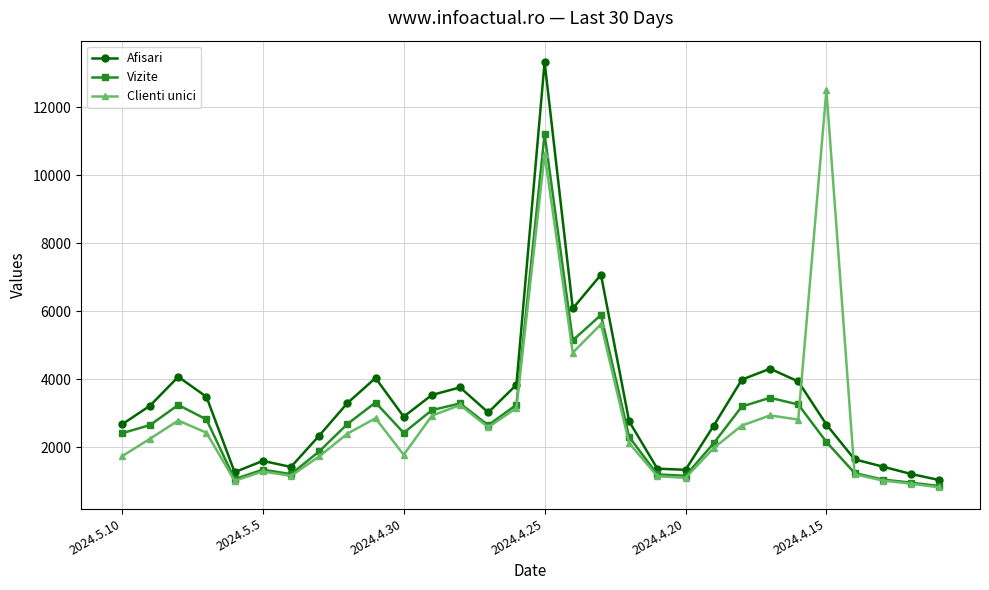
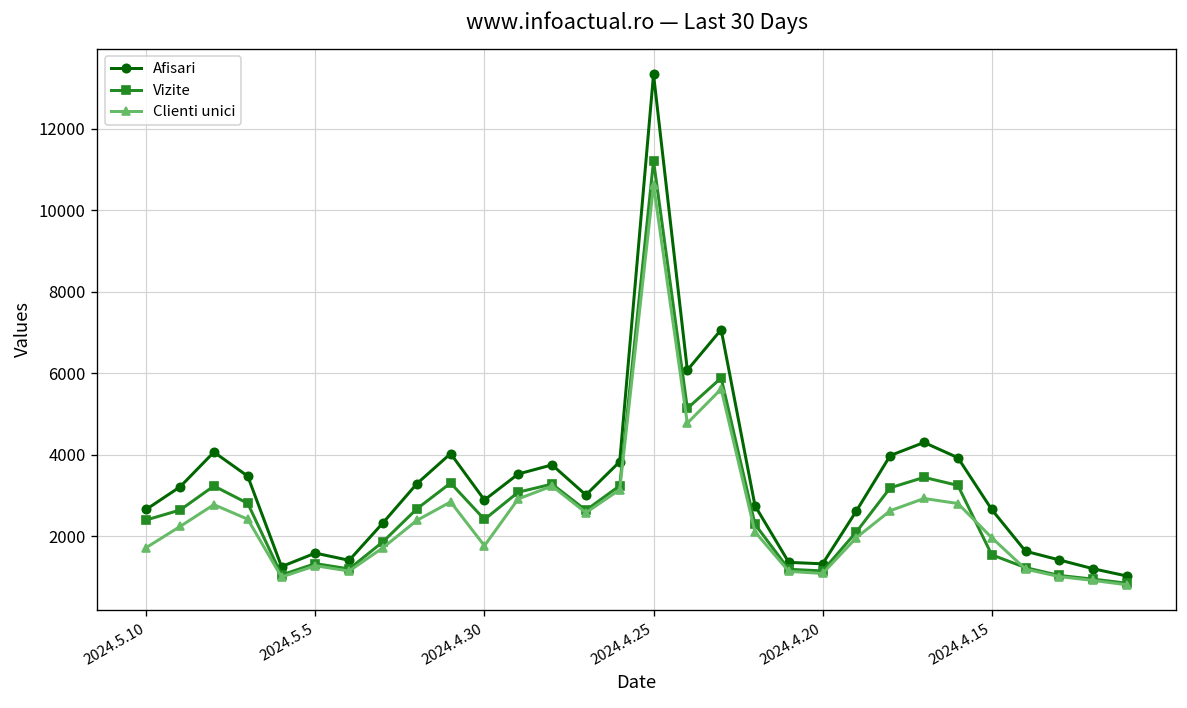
Vizite, 2024.4.15: 2100 -> 1600
Clienti unici, 2024.4.15: 12500 -> 2000
